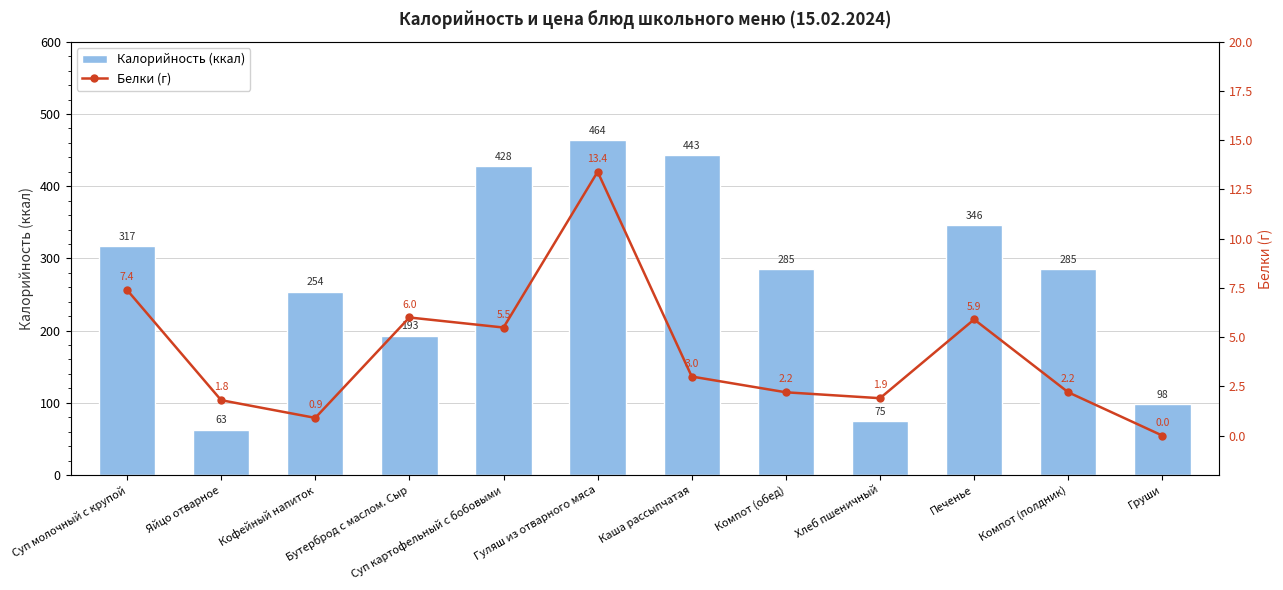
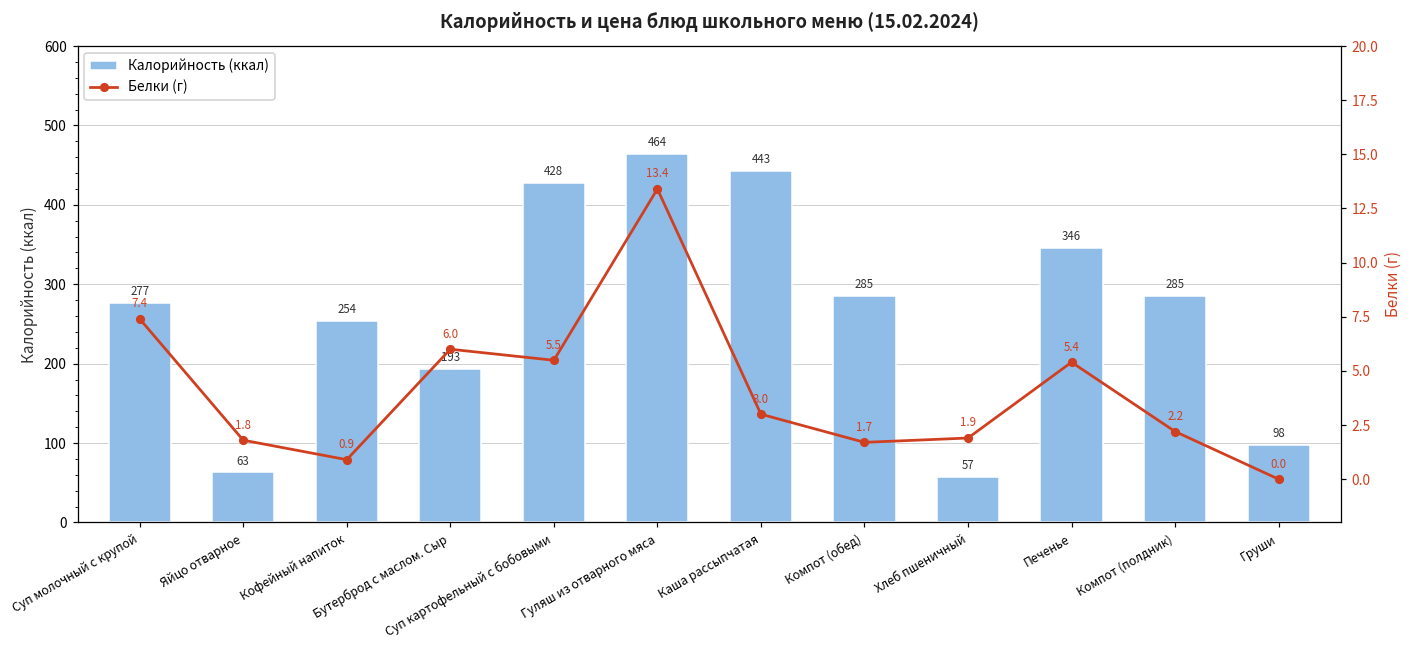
Калорийность (ккал), Суп молочный с крупой: 317 -> 277
Калорийность (ккал), Хлеб пшеничный: 75 -> 57
Белки (г), Компот (обед): 2.2 -> 1.7
Белки (г), Печенье: 5.9 -> 5.4
